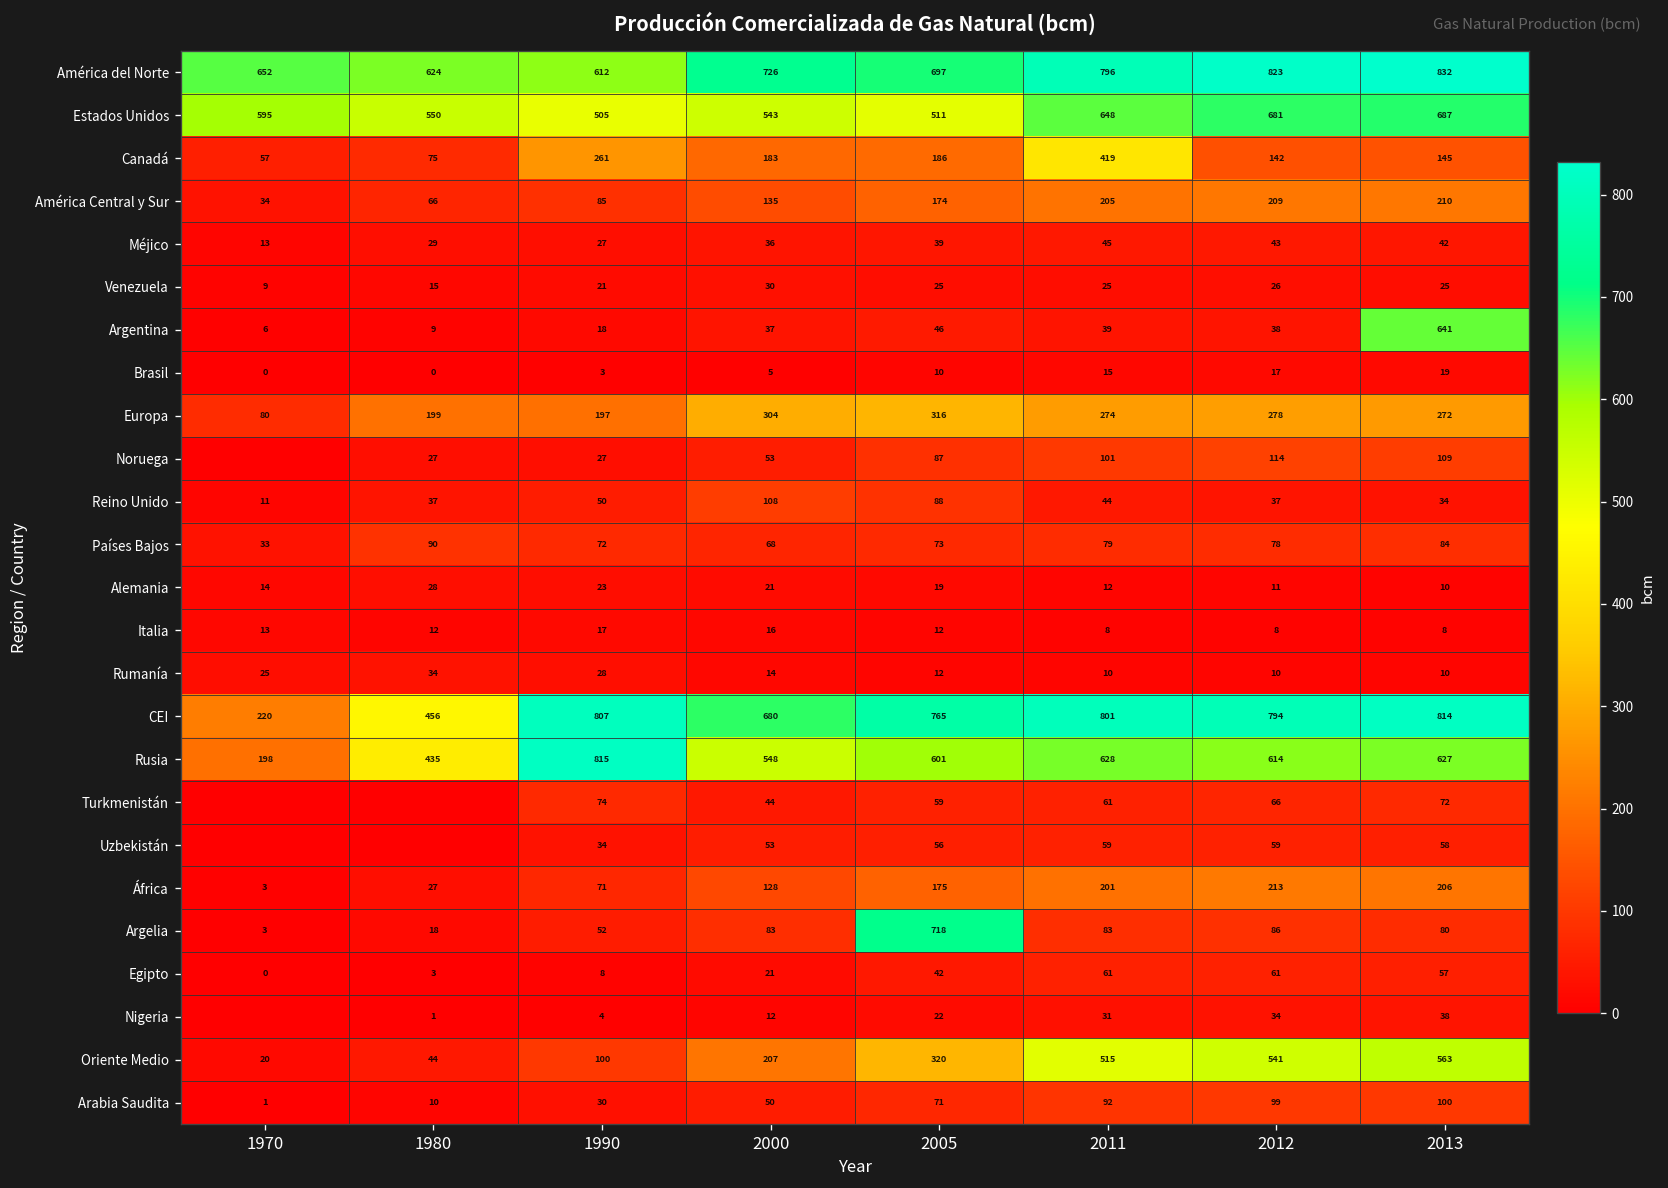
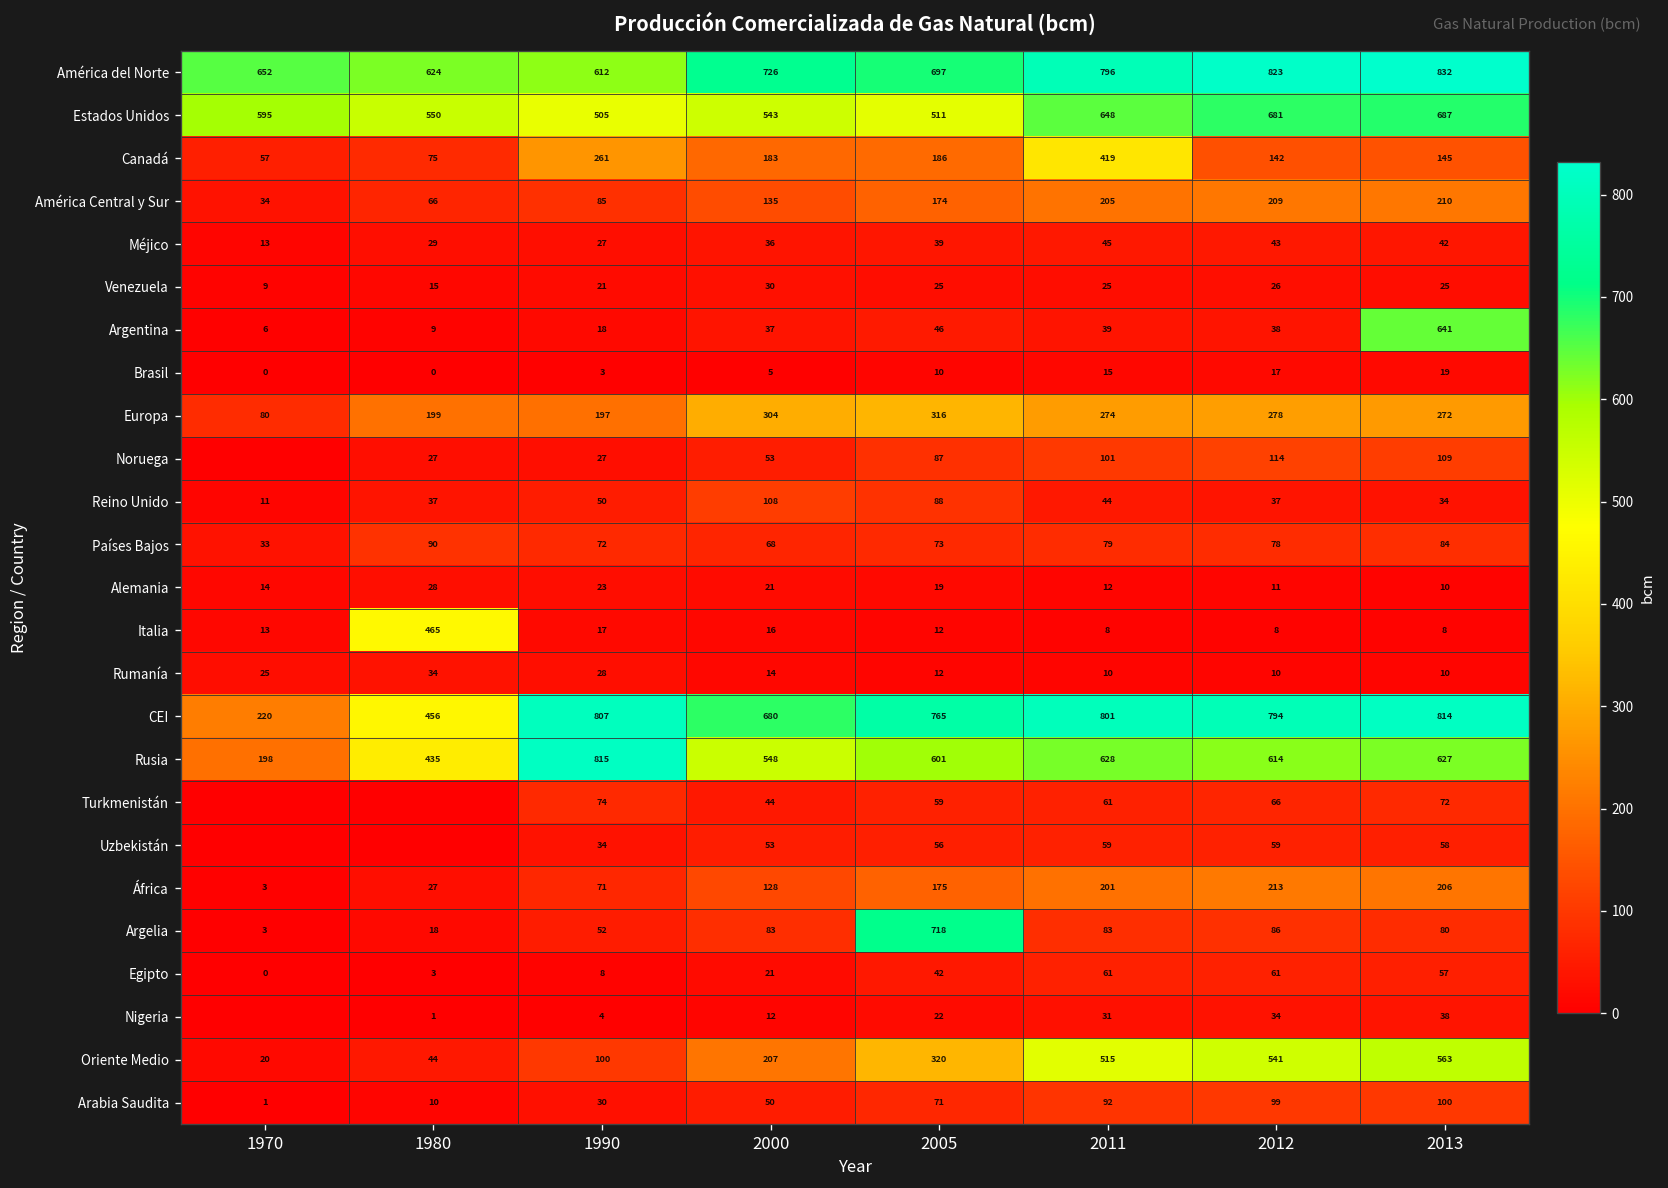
Italia, 1980: 12 -> 465
